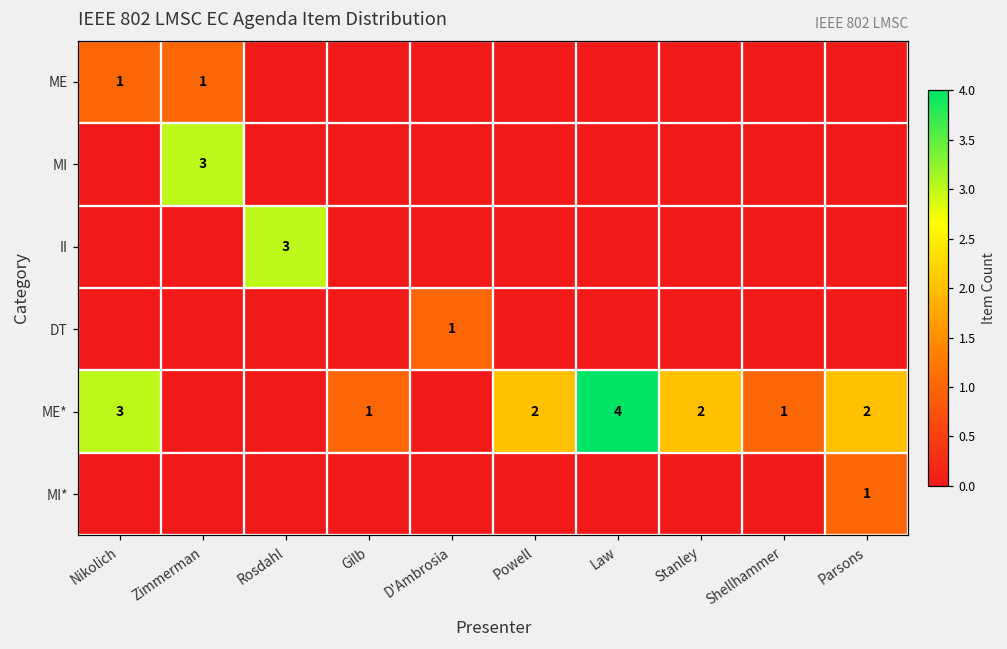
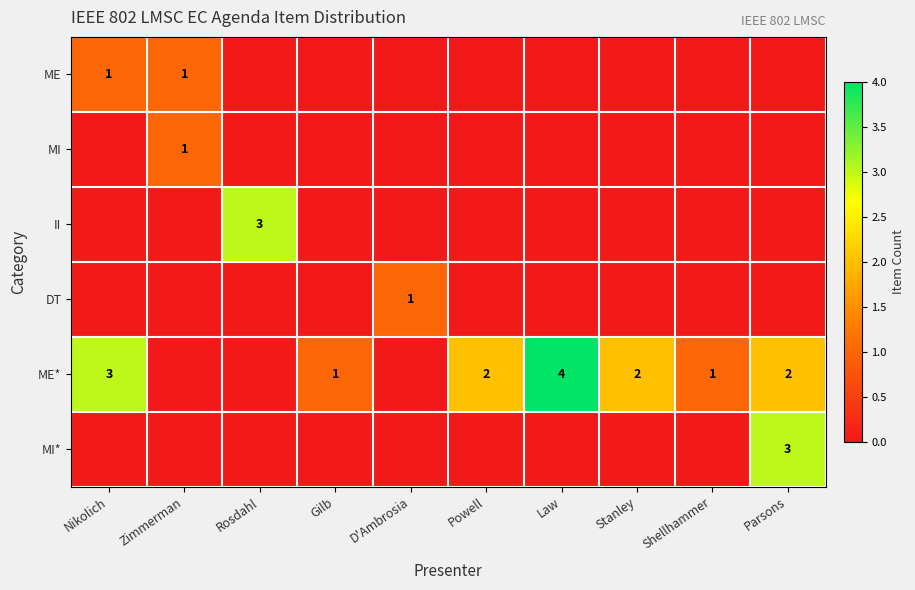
MI, Zimmerman: 3 -> 1
MI*, Parsons: 1 -> 3
